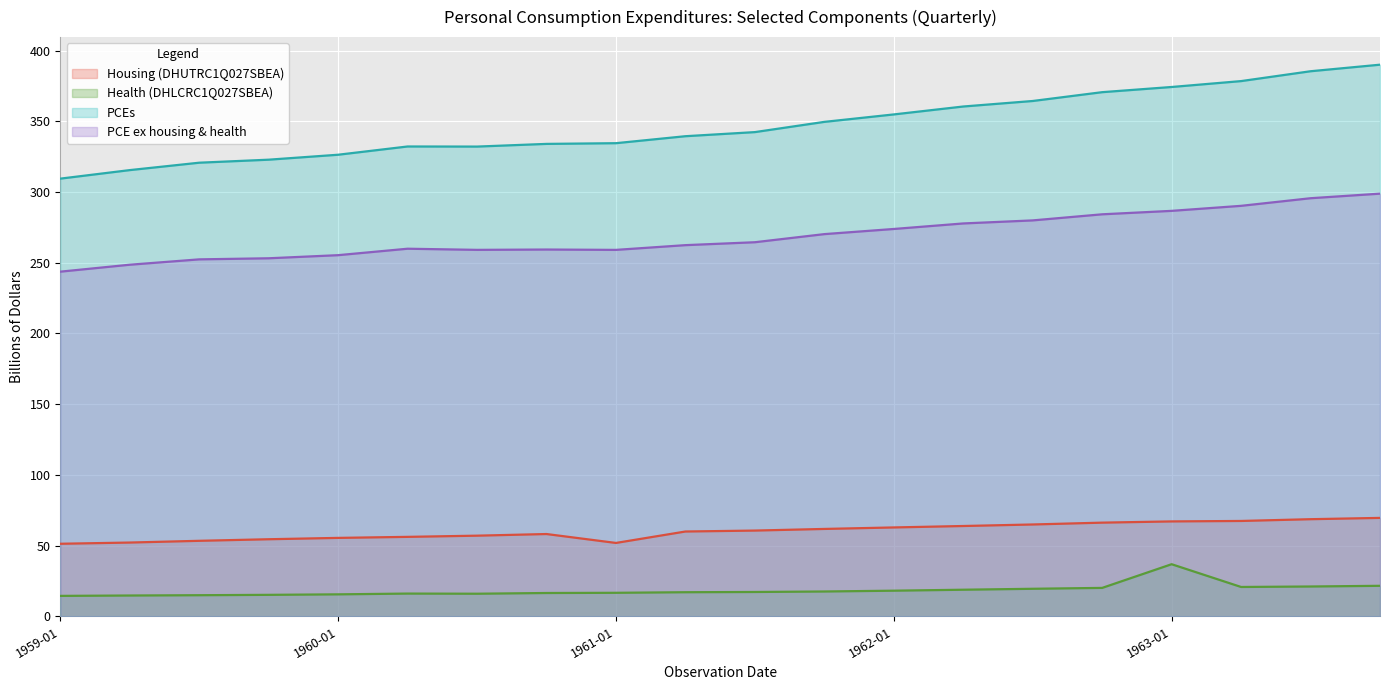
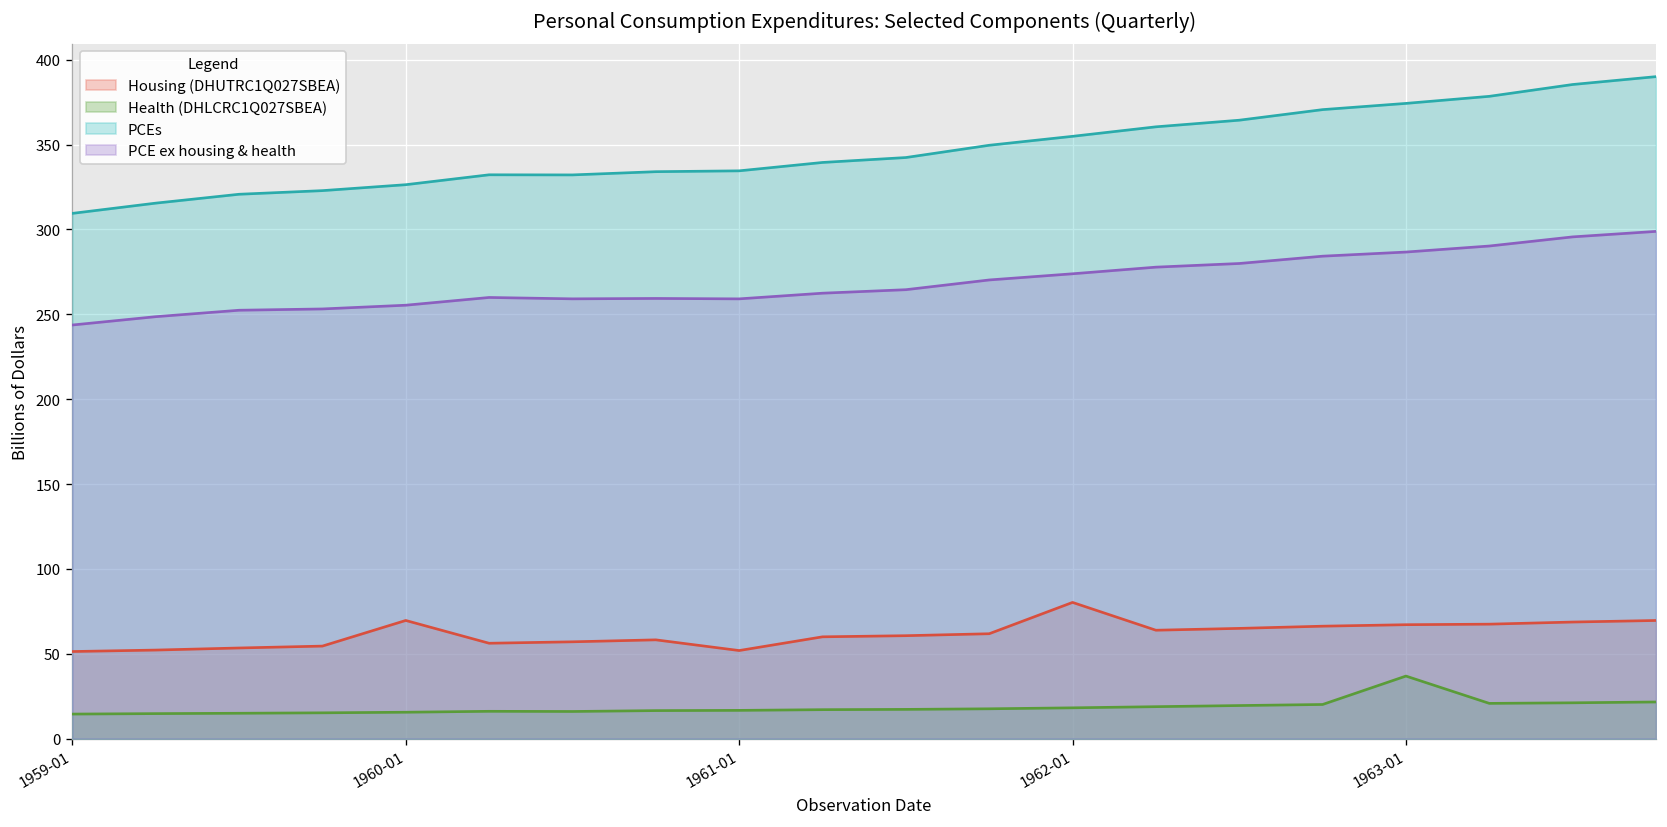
Housing (DHUTRC1Q027SBEA), 1960-01: 55 -> 70
Housing (DHUTRC1Q027SBEA), 1962-01: 63 -> 80
